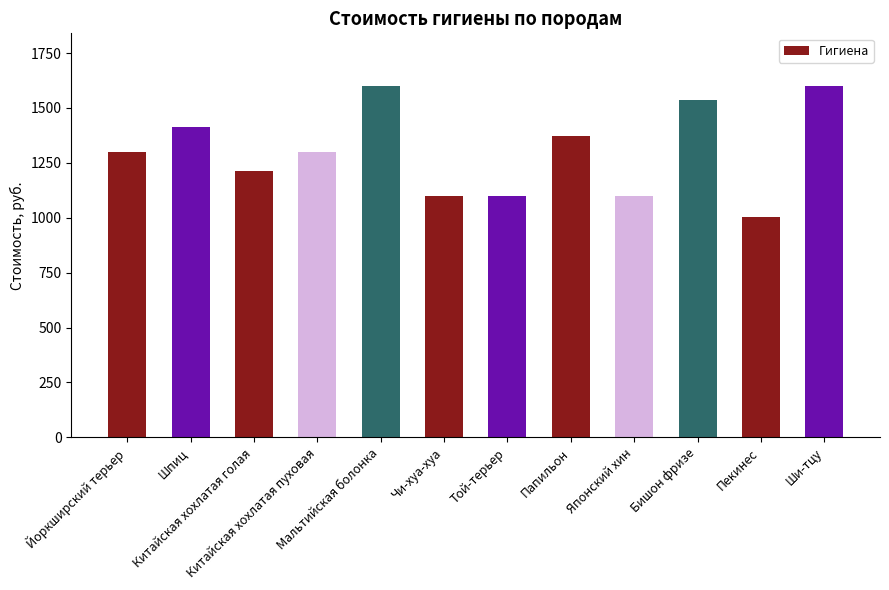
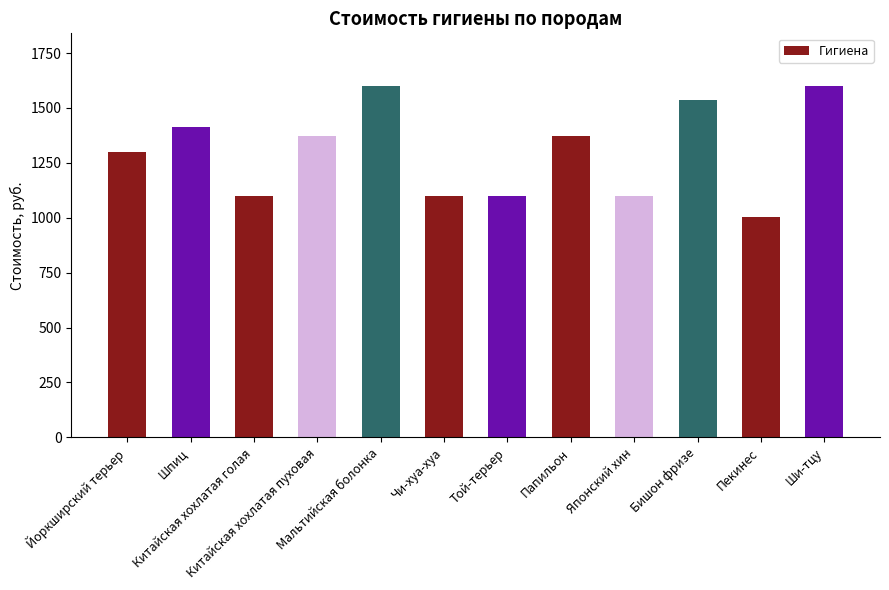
Китайская хохлатая голая: 1210 -> 1100
Китайская хохлатая пуховая: 1300 -> 1370
